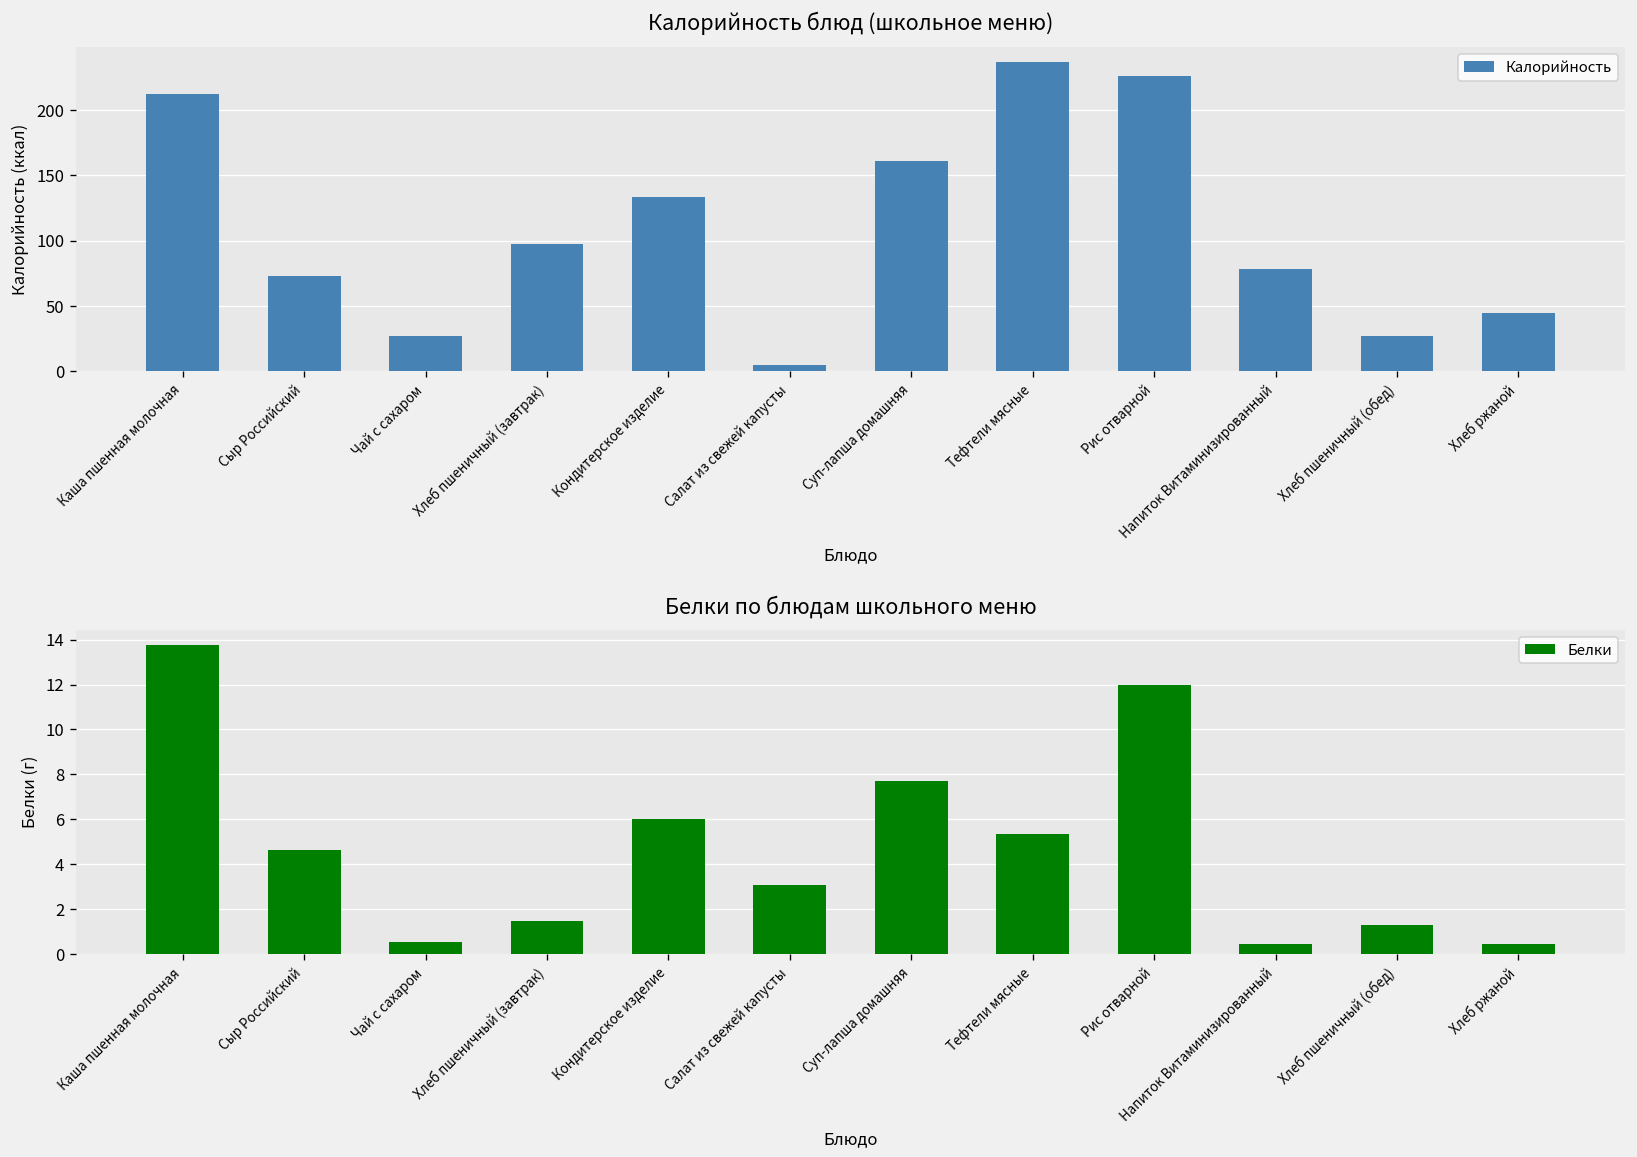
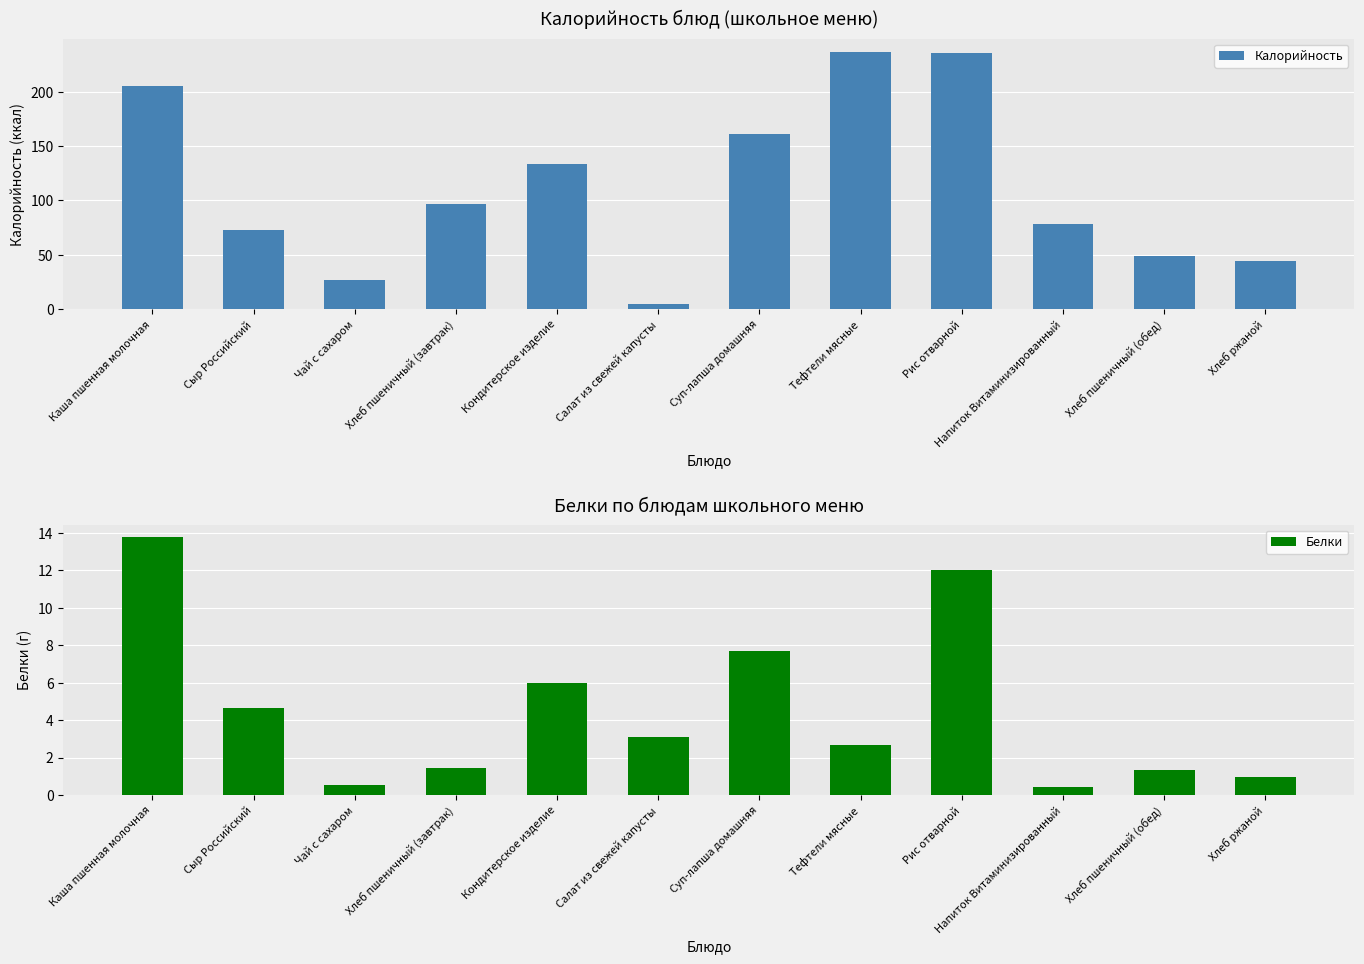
Калорийность блюд (школьное меню), Каша пшенная молочная: 212 -> 205
Калорийность блюд (школьное меню), Рис отварной: 226 -> 235
Калорийность блюд (школьное меню), Хлеб пшеничный (обед): 27 -> 49
Белки по блюдам школьного меню, Тефтели мясные: 5.4 -> 2.7
Белки по блюдам школьного меню, Хлеб ржаной: 0.5 -> 0.9
